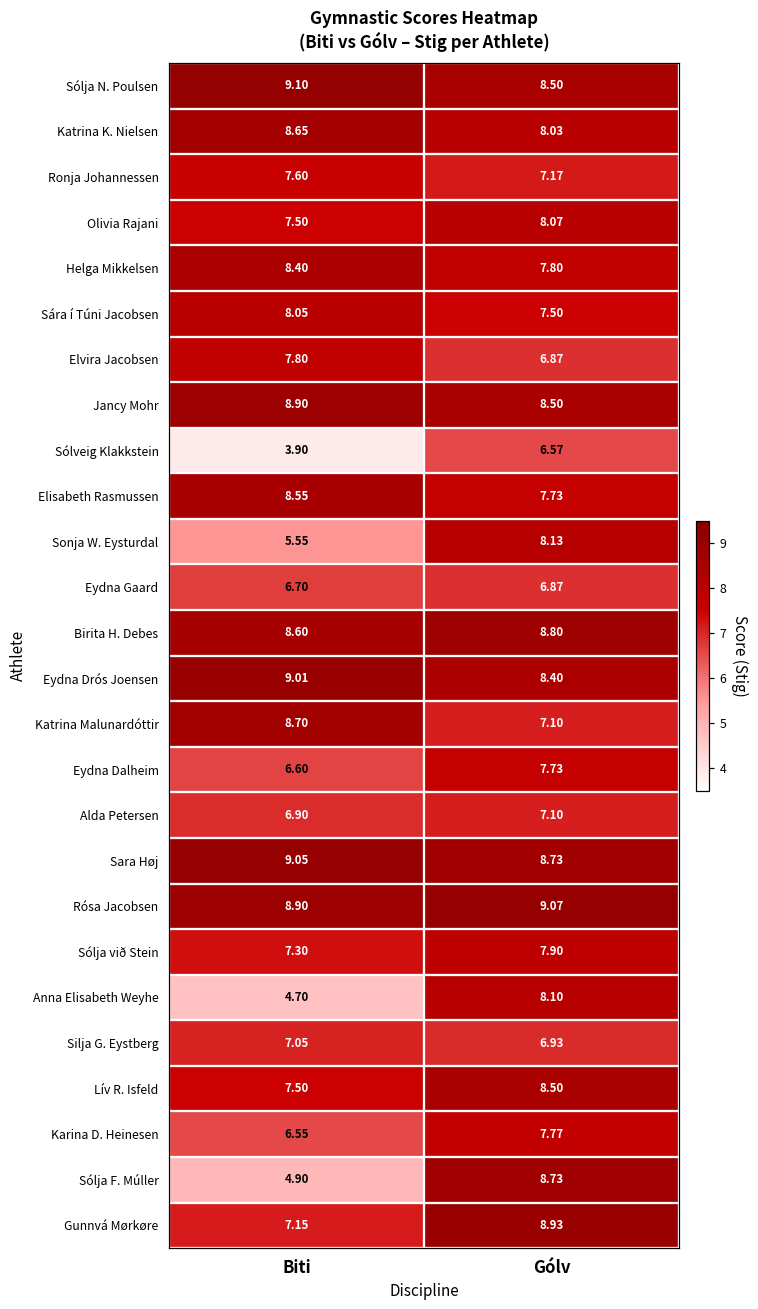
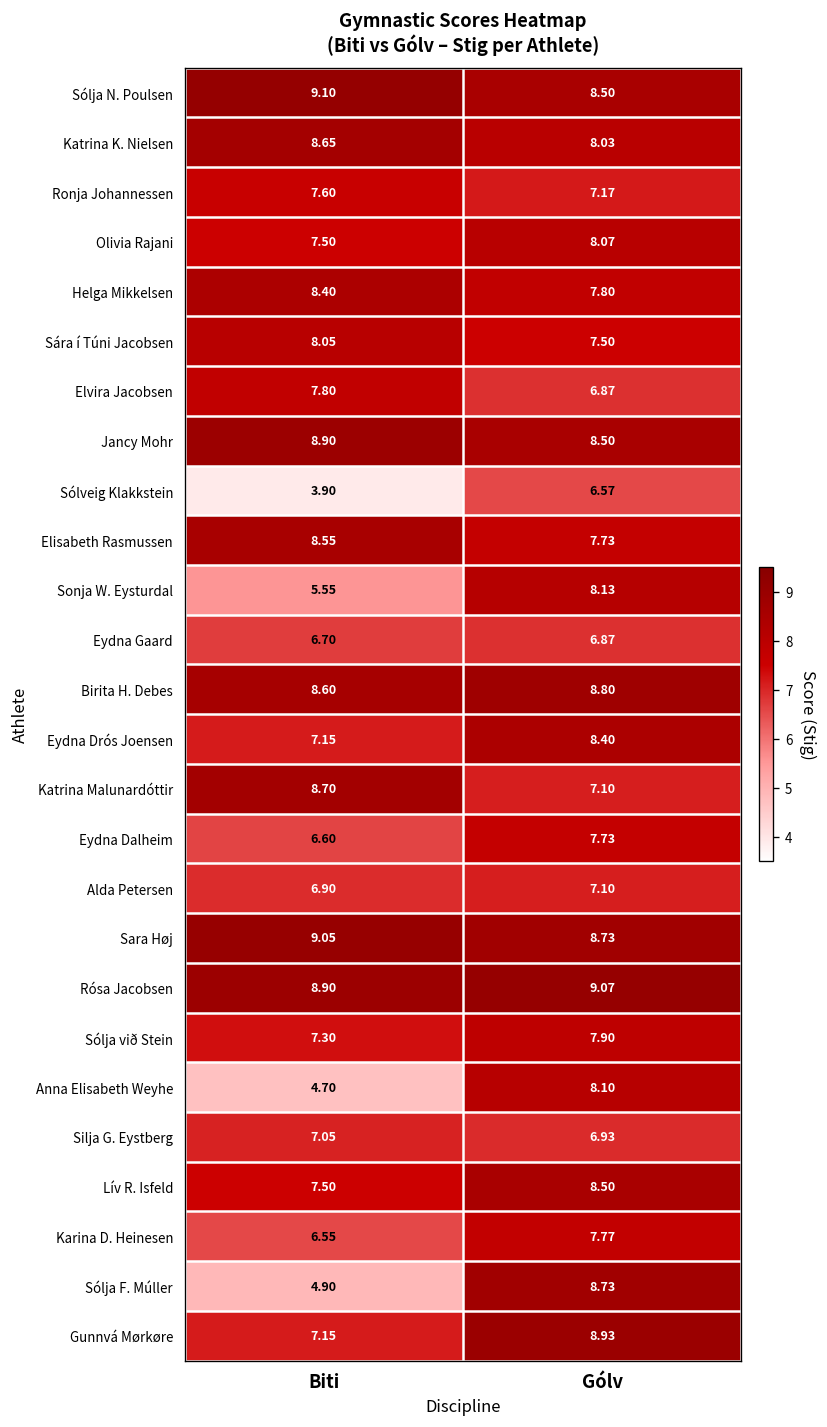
Eydna Drós Joensen, Biti: 9.01 -> 7.15
